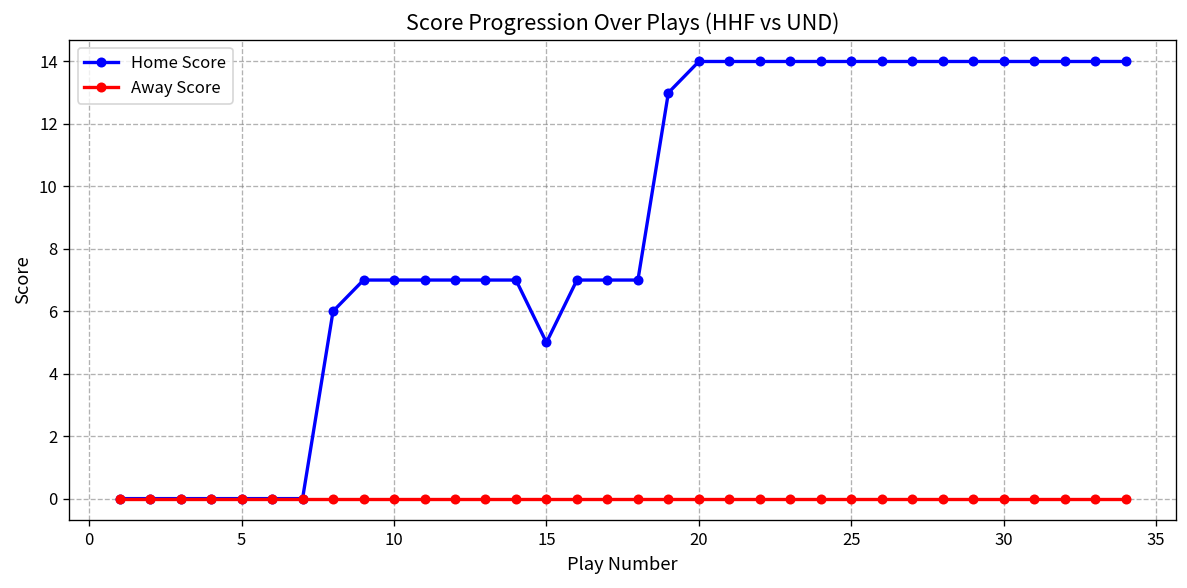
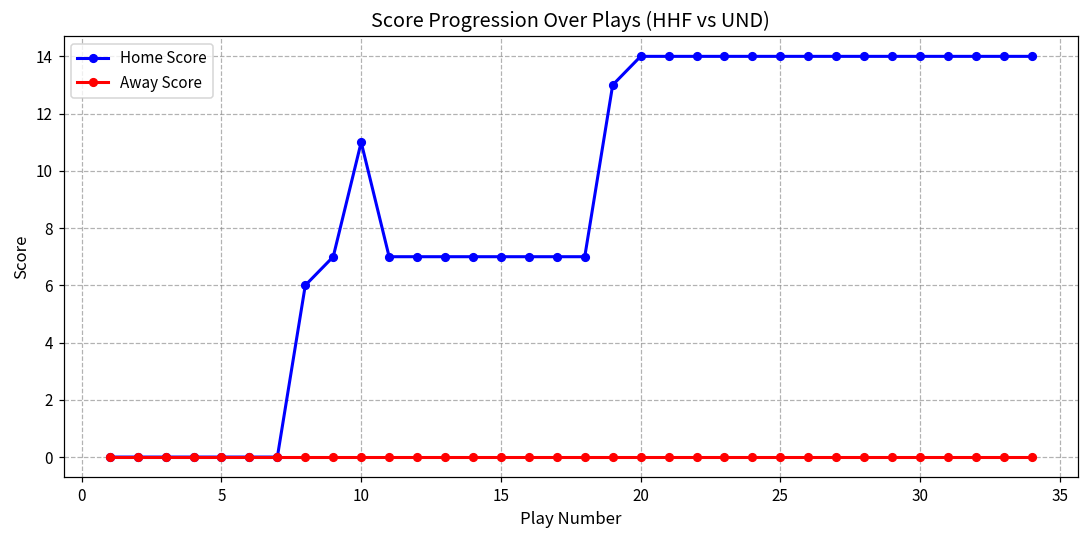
Home Score, 10: 7 -> 11
Home Score, 15: 5 -> 7
